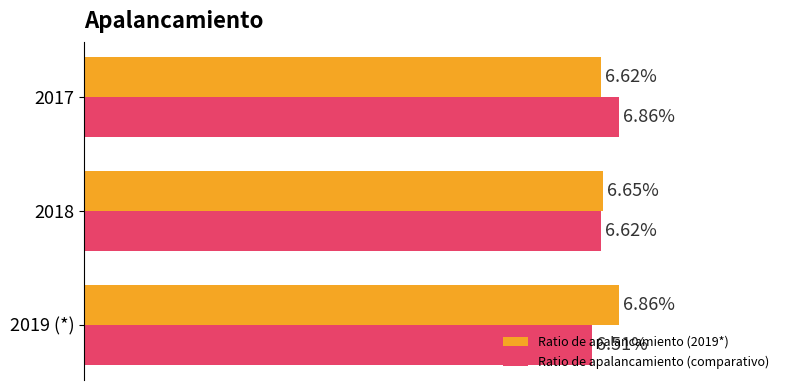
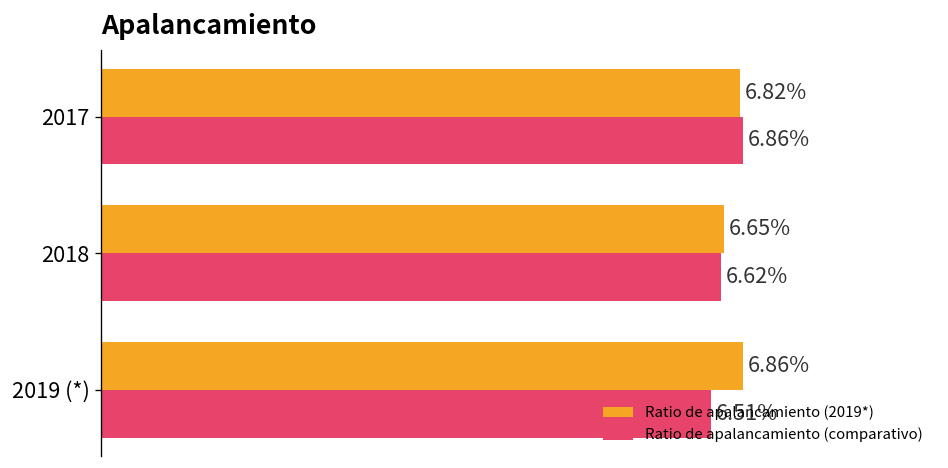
Ratio de apalancamiento (2019*), 2017: 6.62% -> 6.82%
